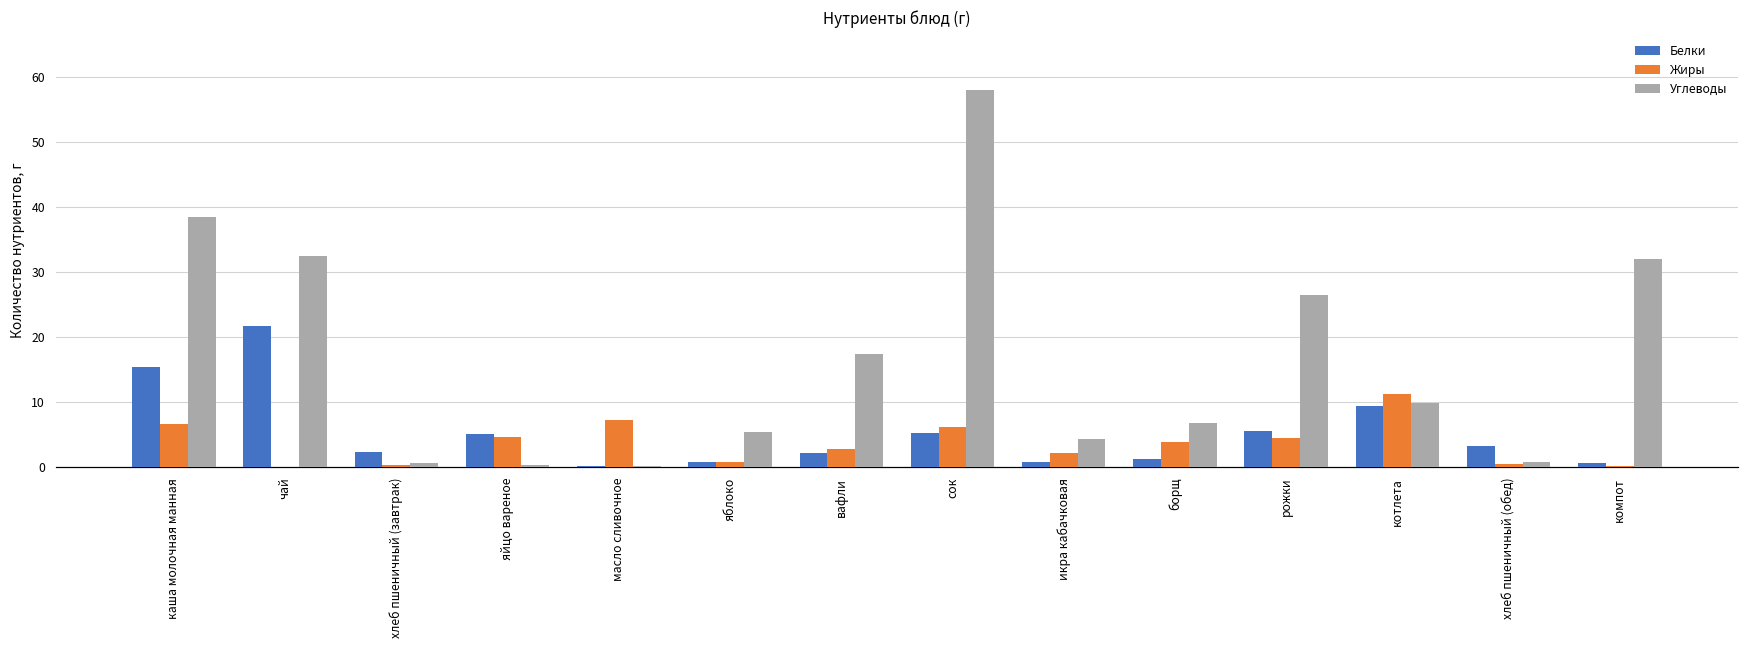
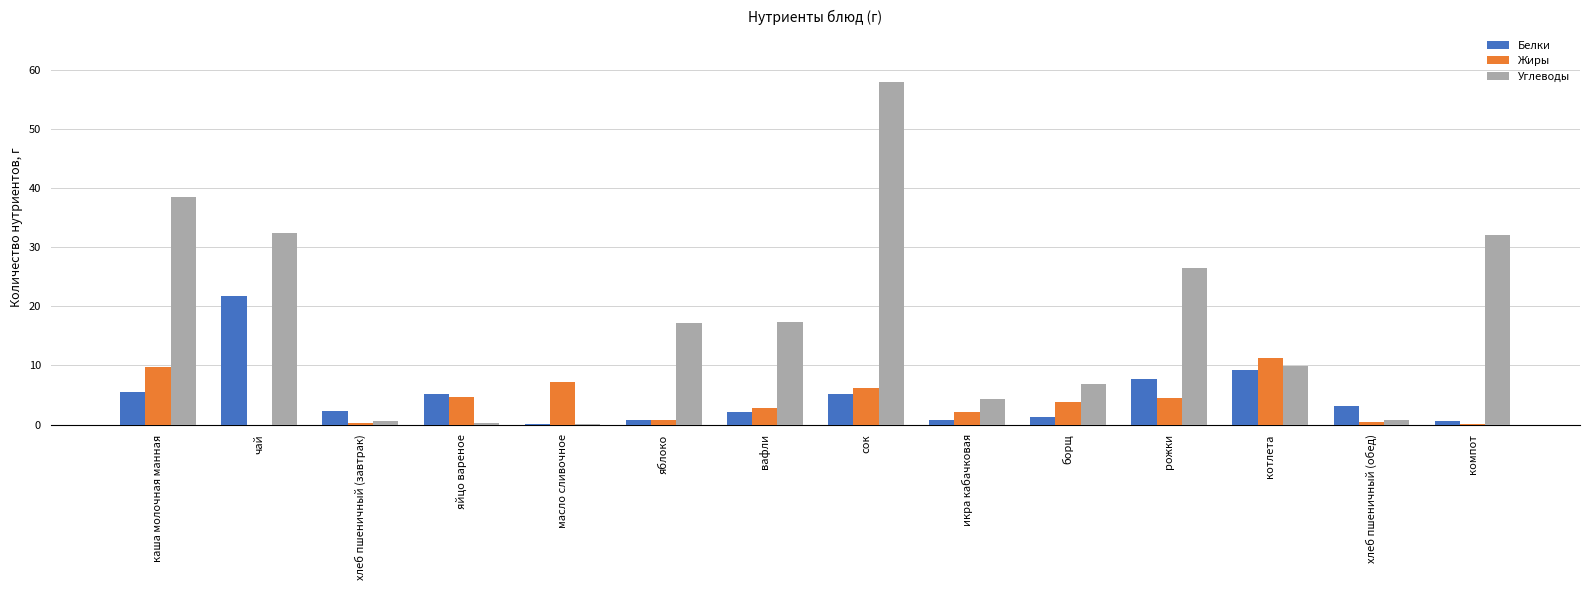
Белки, каша молочная манная: 15 -> 6
Жиры, каша молочная манная: 7 -> 10
Углеводы, яблоко: 5 -> 17
Белки, рожки: 6 -> 8
